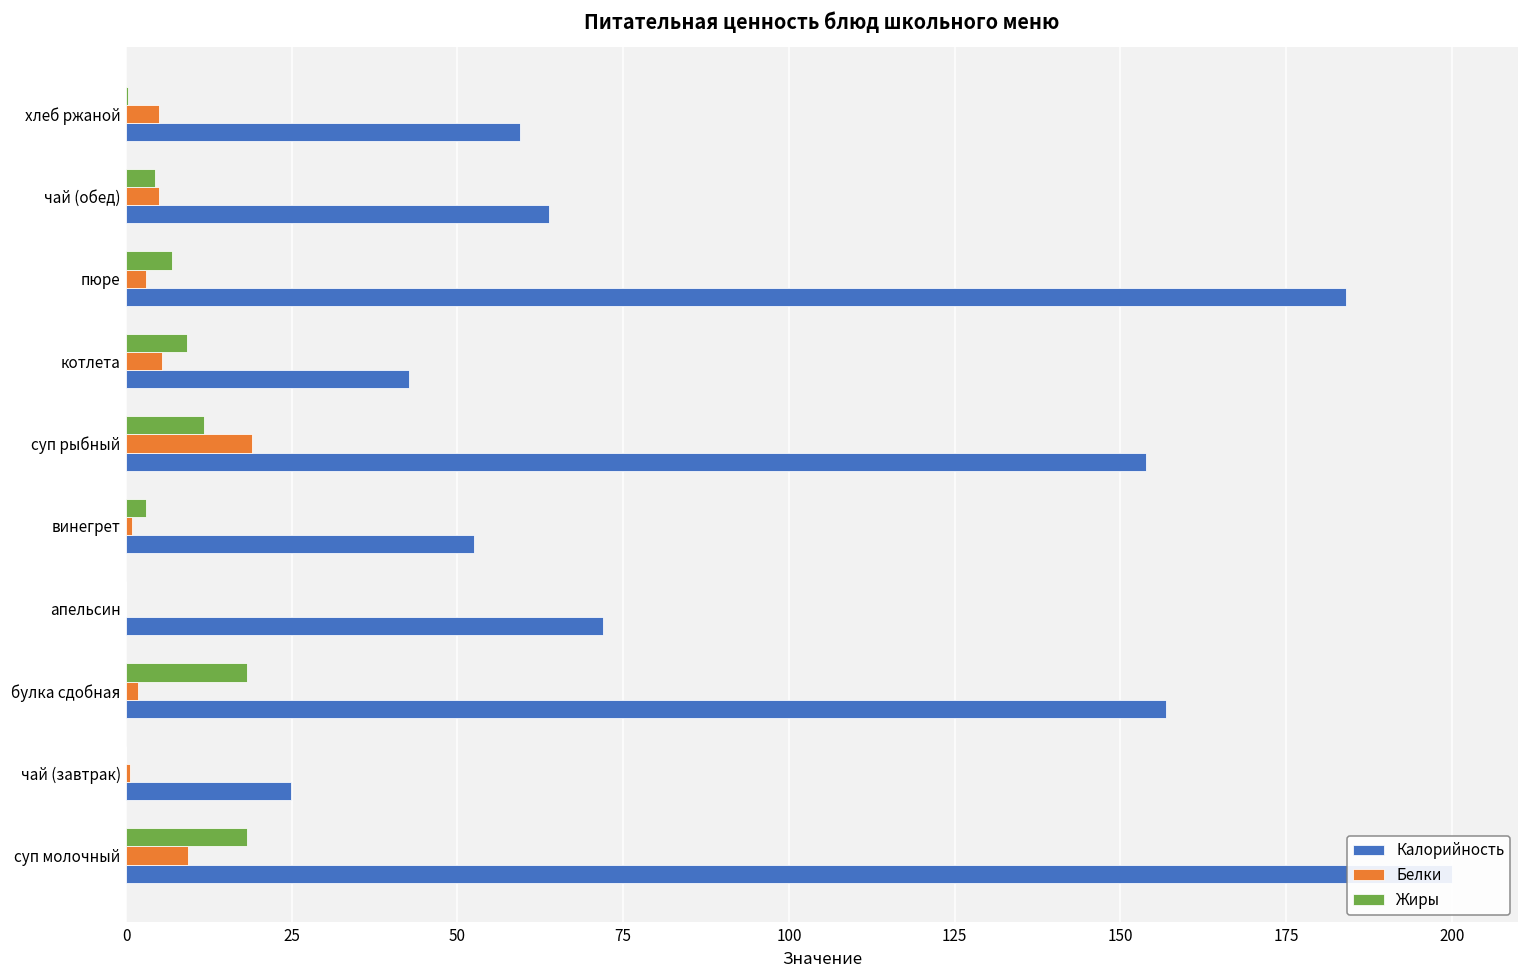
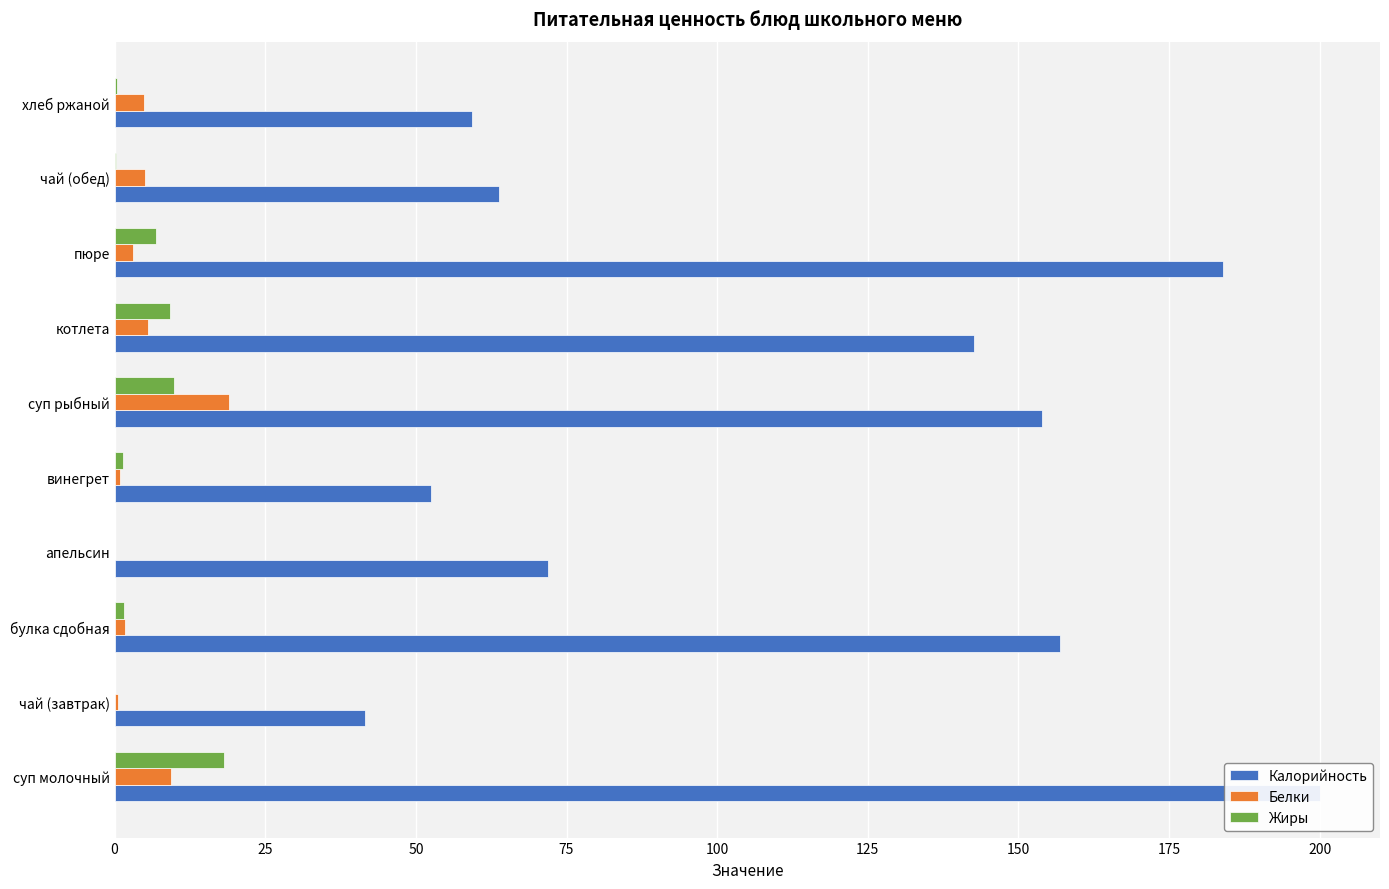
Жиры, чай (обед): 4 -> 0
Калорийность, котлета: 43 -> 143
Жиры, суп рыбный: 12 -> 10
Жиры, винегрет: 3 -> 1
Жиры, булка сдобная: 18 -> 2
Калорийность, чай (завтрак): 25 -> 42
